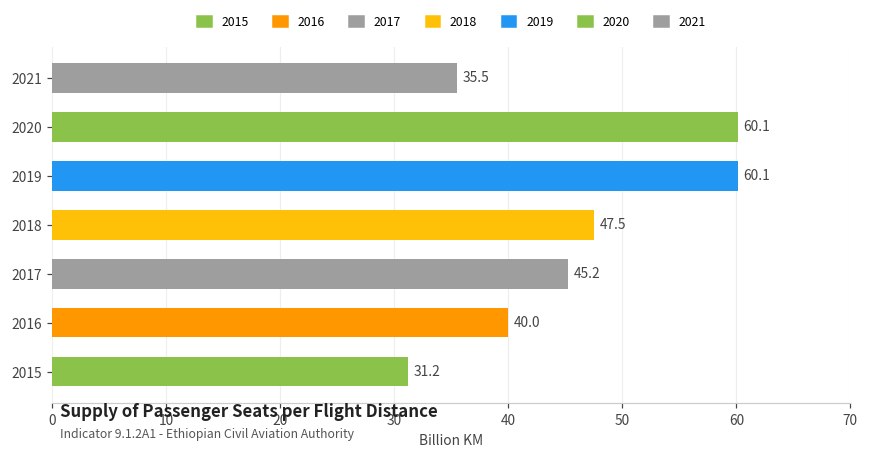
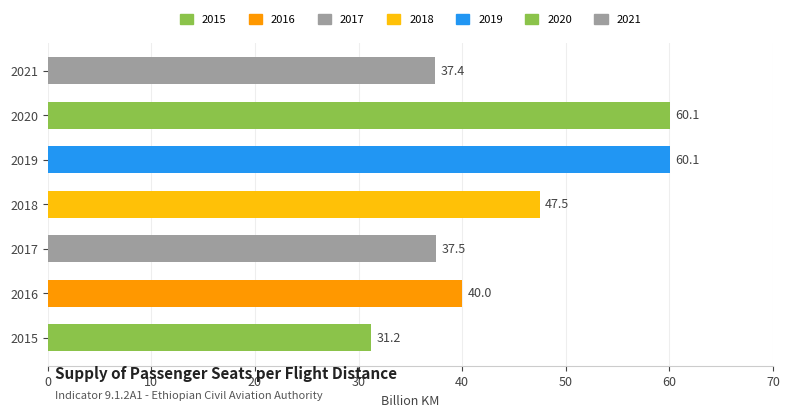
2021: 35.5 -> 37.4
2017: 45.2 -> 37.5
